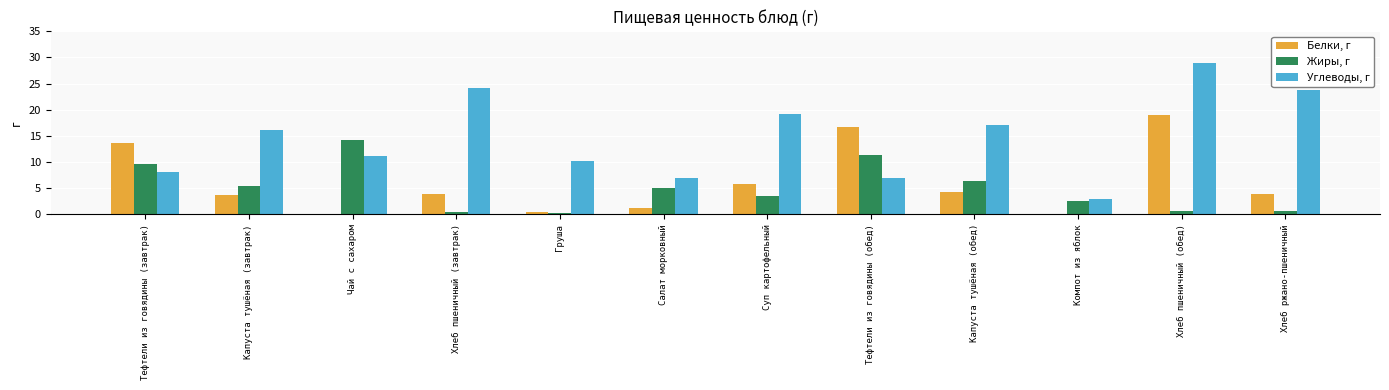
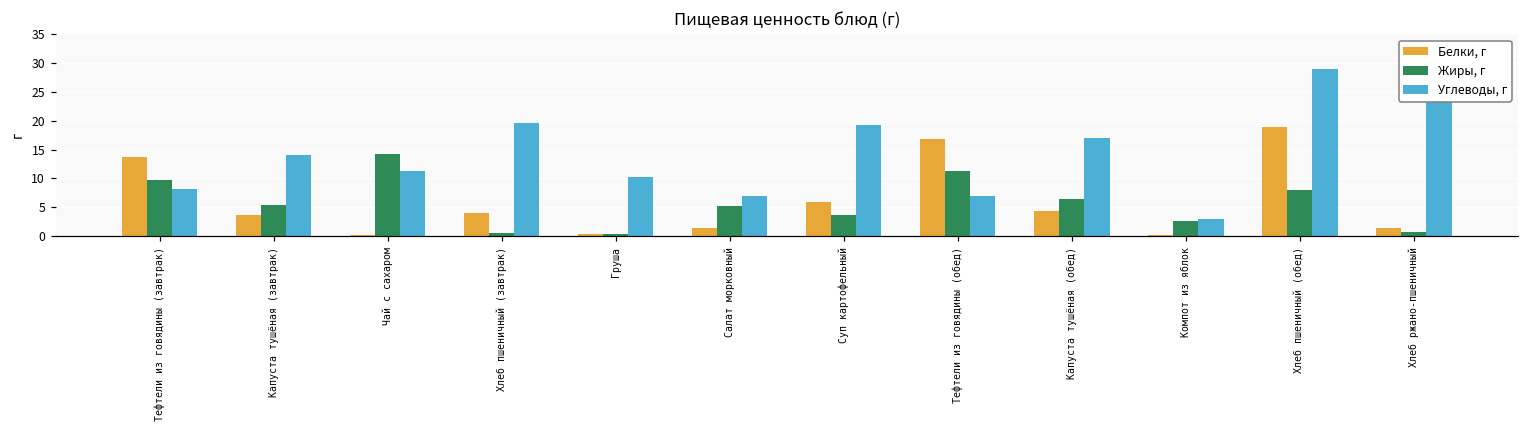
Углеводы, г, Капуста тушёная (завтрак): 16 -> 14
Углеводы, г, Хлеб пшеничный (завтрак): 24 -> 20
Жиры, г, Хлеб пшеничный (обед): 1 -> 8
Белки, г, Хлеб ржано-пшеничный: 4 -> 1
